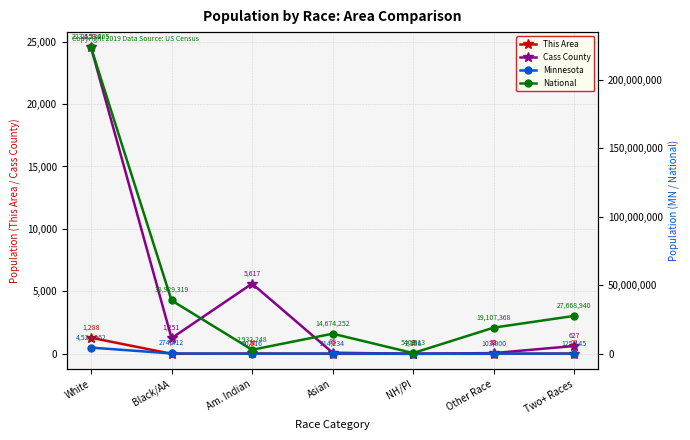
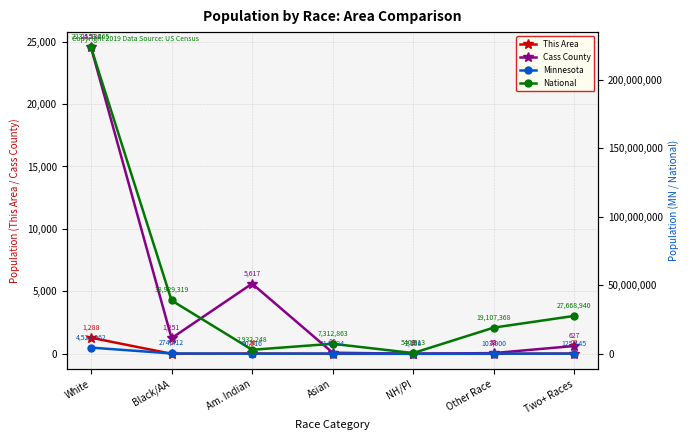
National, Asian: 14,674,252 -> 7,312,863
